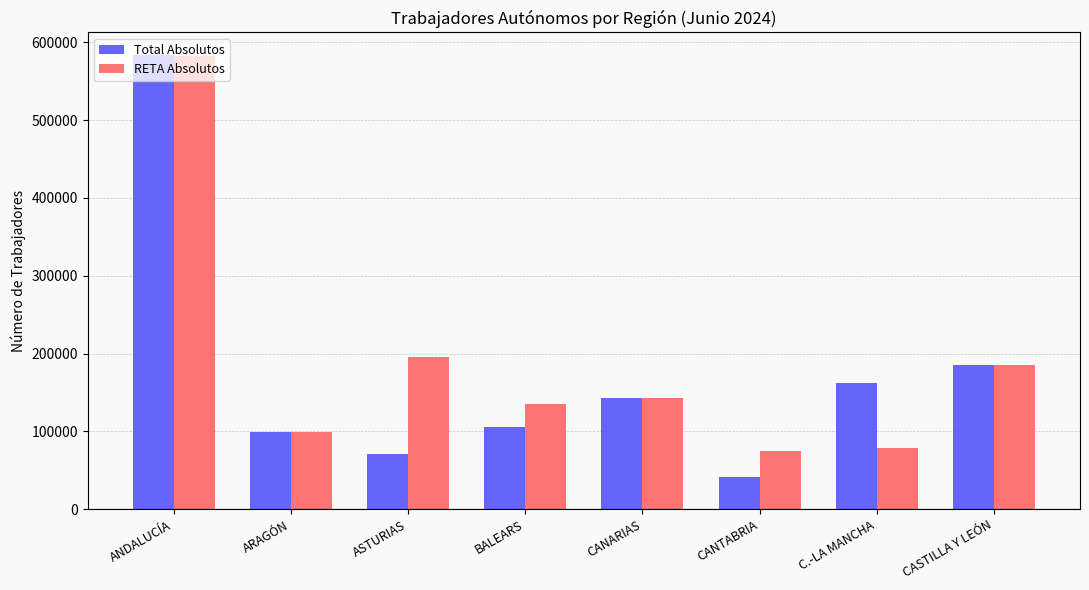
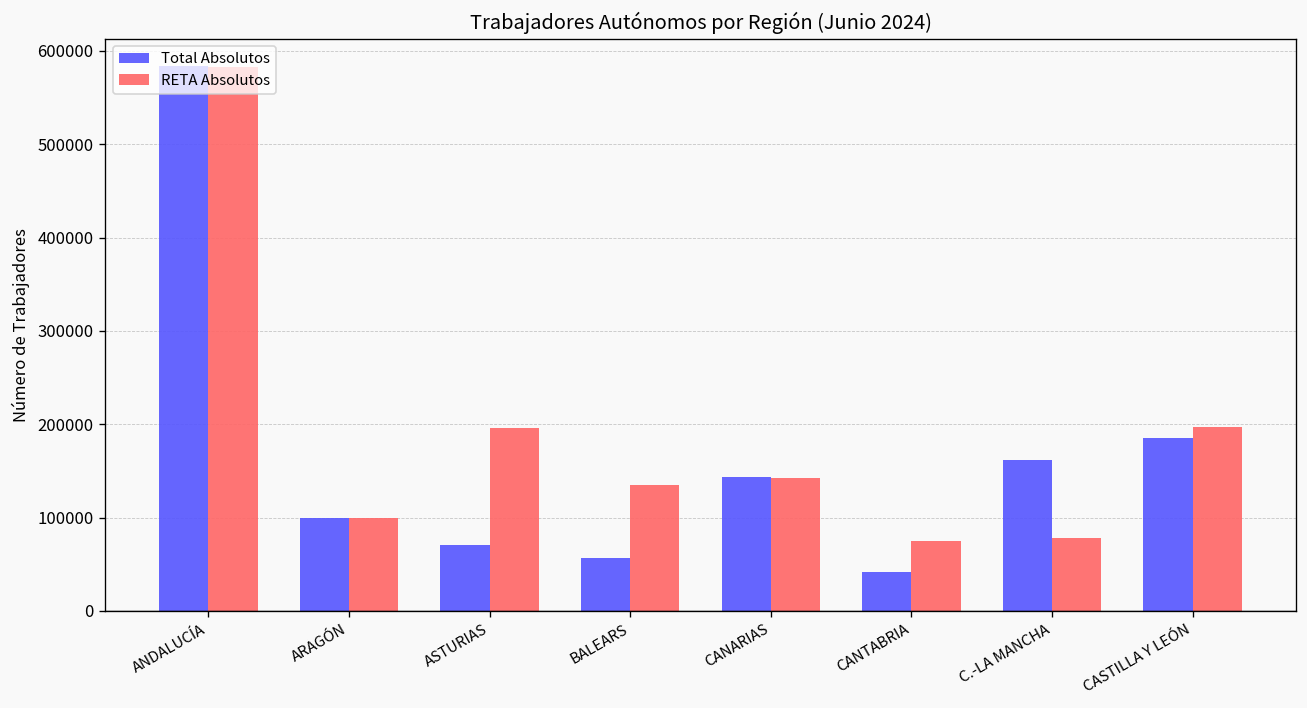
Total Absolutos, BALEARS: 110000 -> 60000
RETA Absolutos, CASTILLA Y LEÓN: 190000 -> 200000
